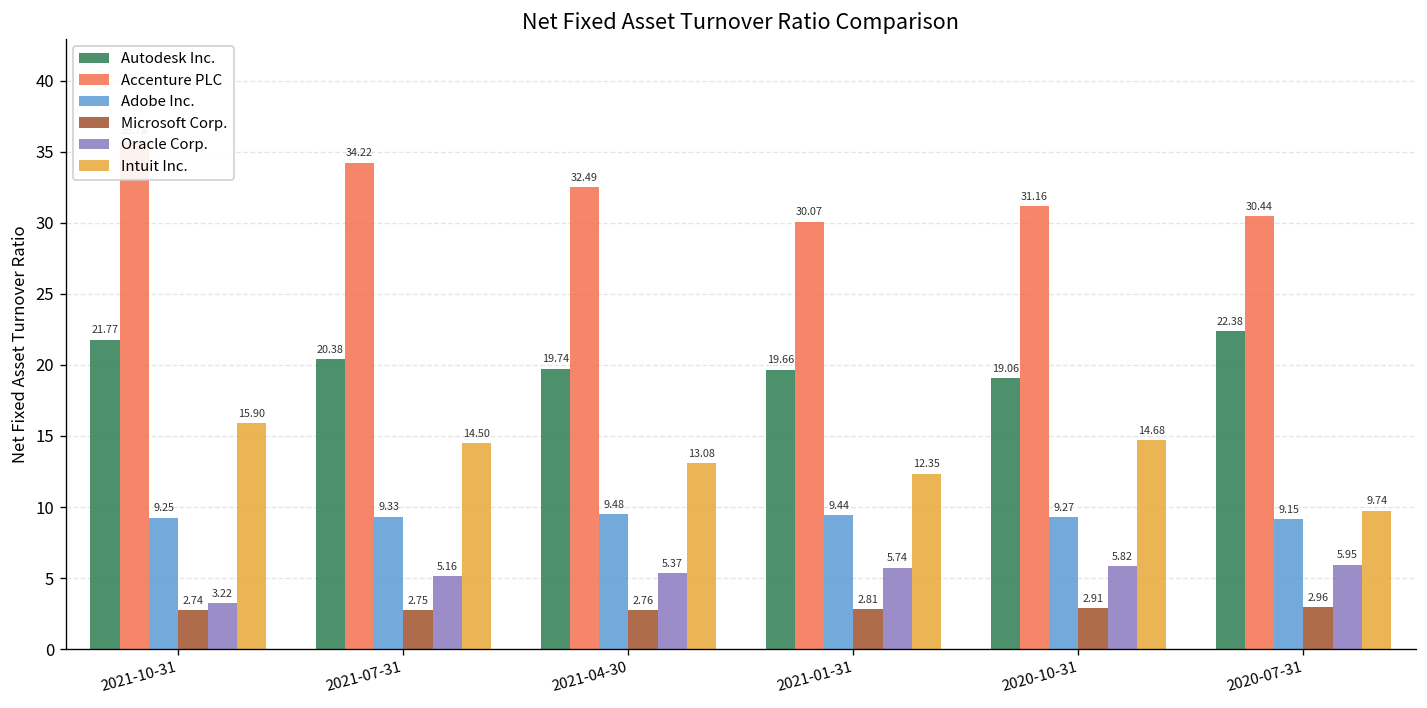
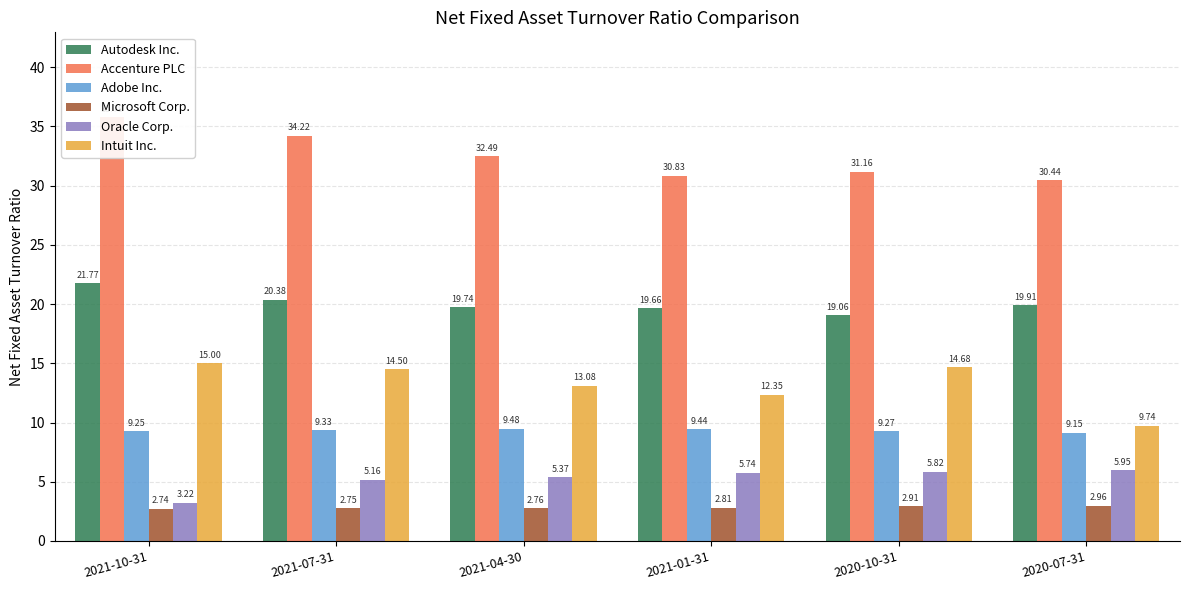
Intuit Inc., 2021-10-31: 15.90 -> 15.00
Accenture PLC, 2021-01-31: 30.07 -> 30.83
Autodesk Inc., 2020-07-31: 22.38 -> 19.91
